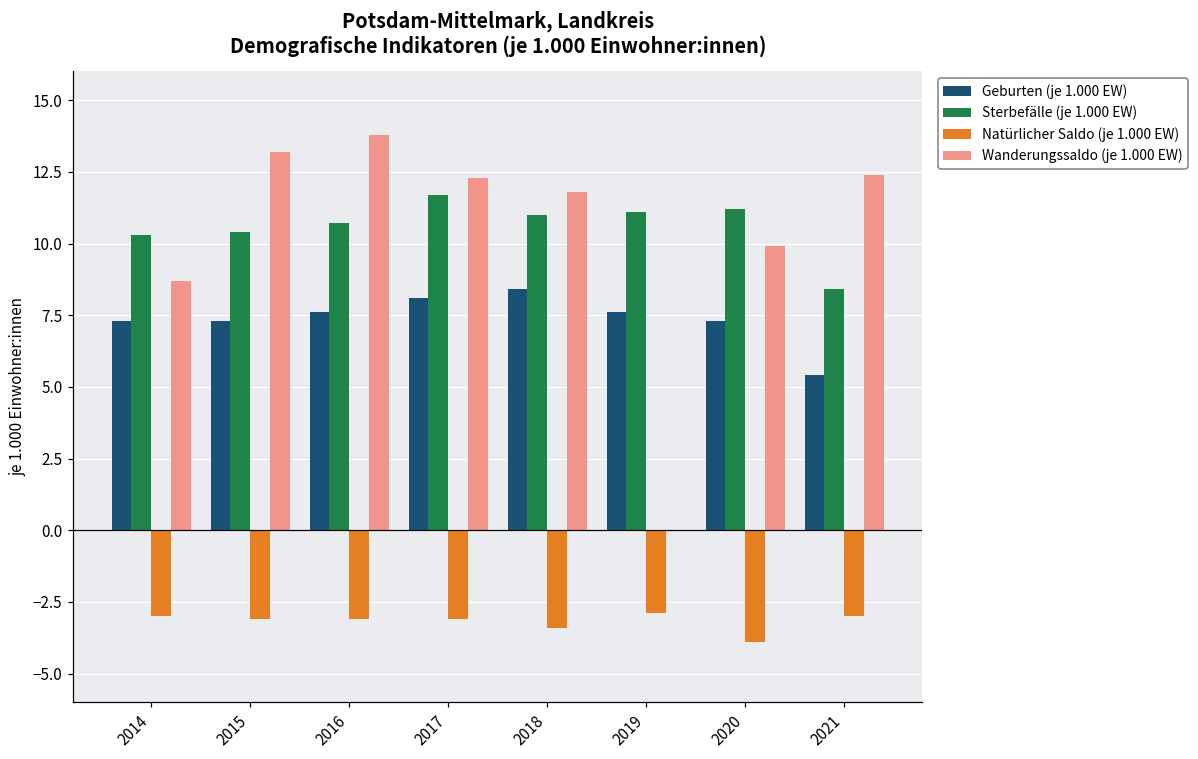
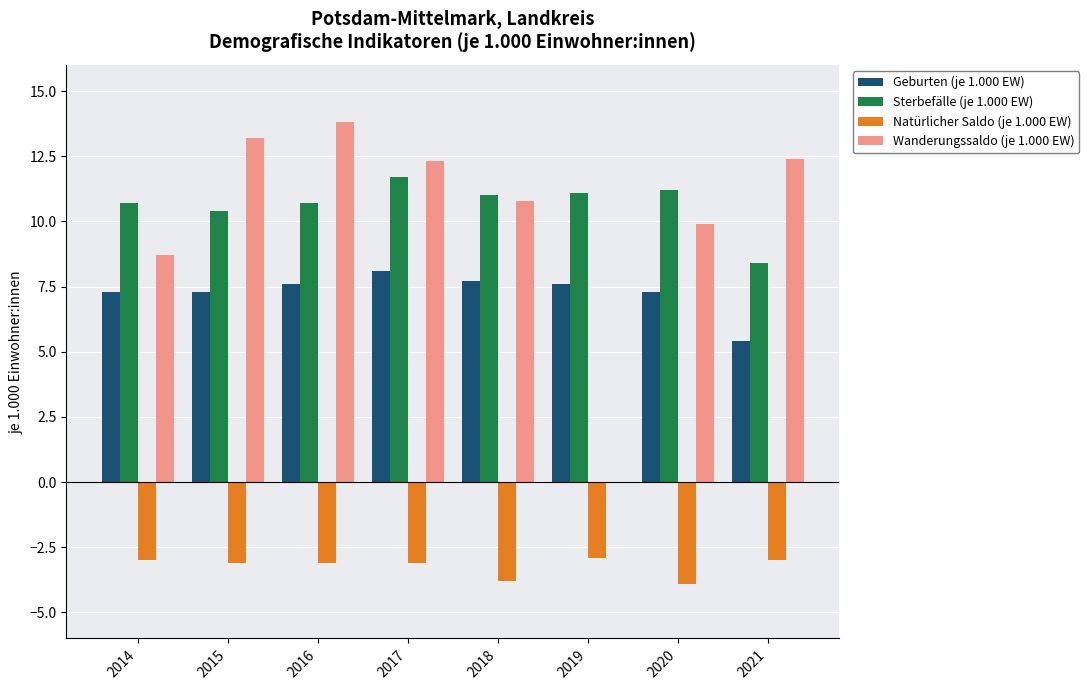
Sterbefälle (je 1.000 EW), 2014: 10.3 -> 10.7
Geburten (je 1.000 EW), 2018: 8.4 -> 7.7
Natürlicher Saldo (je 1.000 EW), 2018: -3.4 -> -3.8
Wanderungssaldo (je 1.000 EW), 2018: 11.8 -> 10.8
